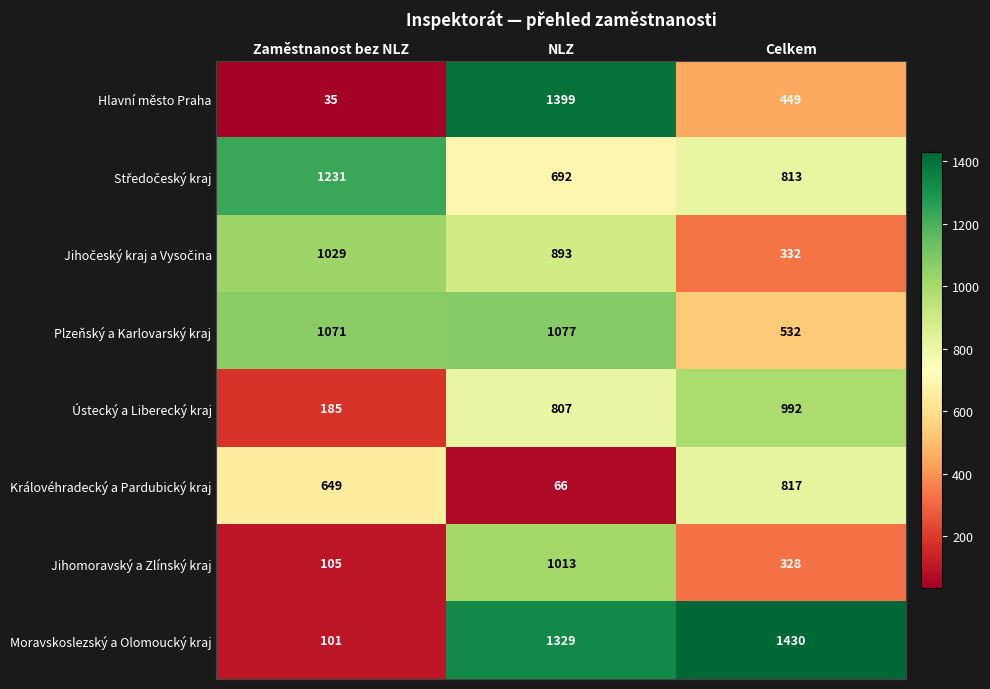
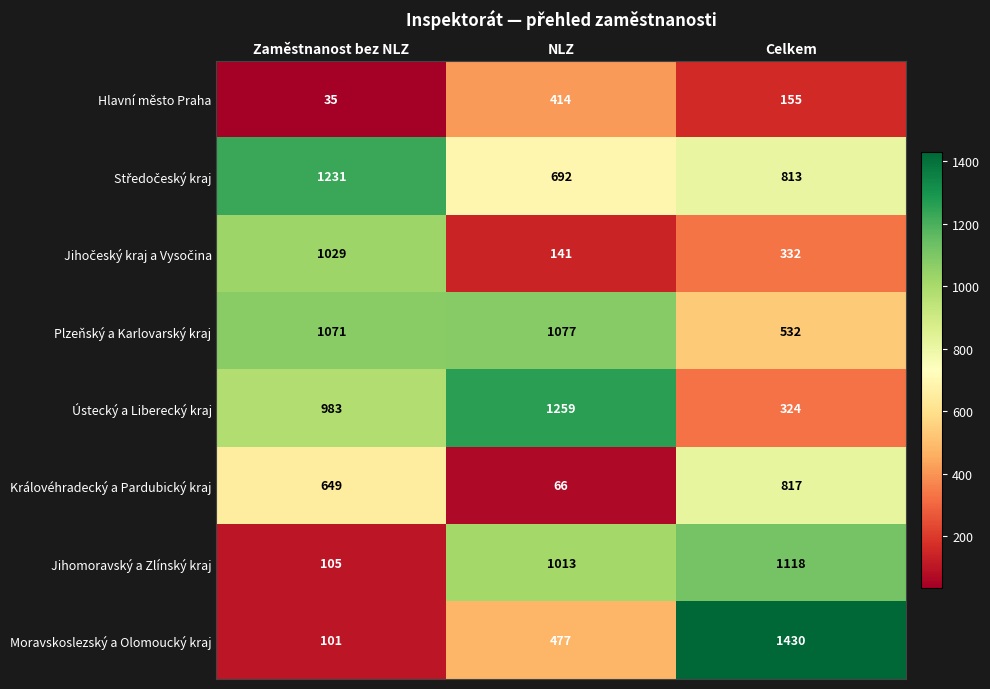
Hlavní město Praha, NLZ: 1399 -> 414
Hlavní město Praha, Celkem: 449 -> 155
Jihočeský kraj a Vysočina, NLZ: 893 -> 141
Ústecký a Liberecký kraj, Zaměstnanost bez NLZ: 185 -> 983
Ústecký a Liberecký kraj, NLZ: 807 -> 1259
Ústecký a Liberecký kraj, Celkem: 992 -> 324
Jihomoravský a Zlínský kraj, Celkem: 328 -> 1118
Moravskoslezský a Olomoucký kraj, NLZ: 1329 -> 477
